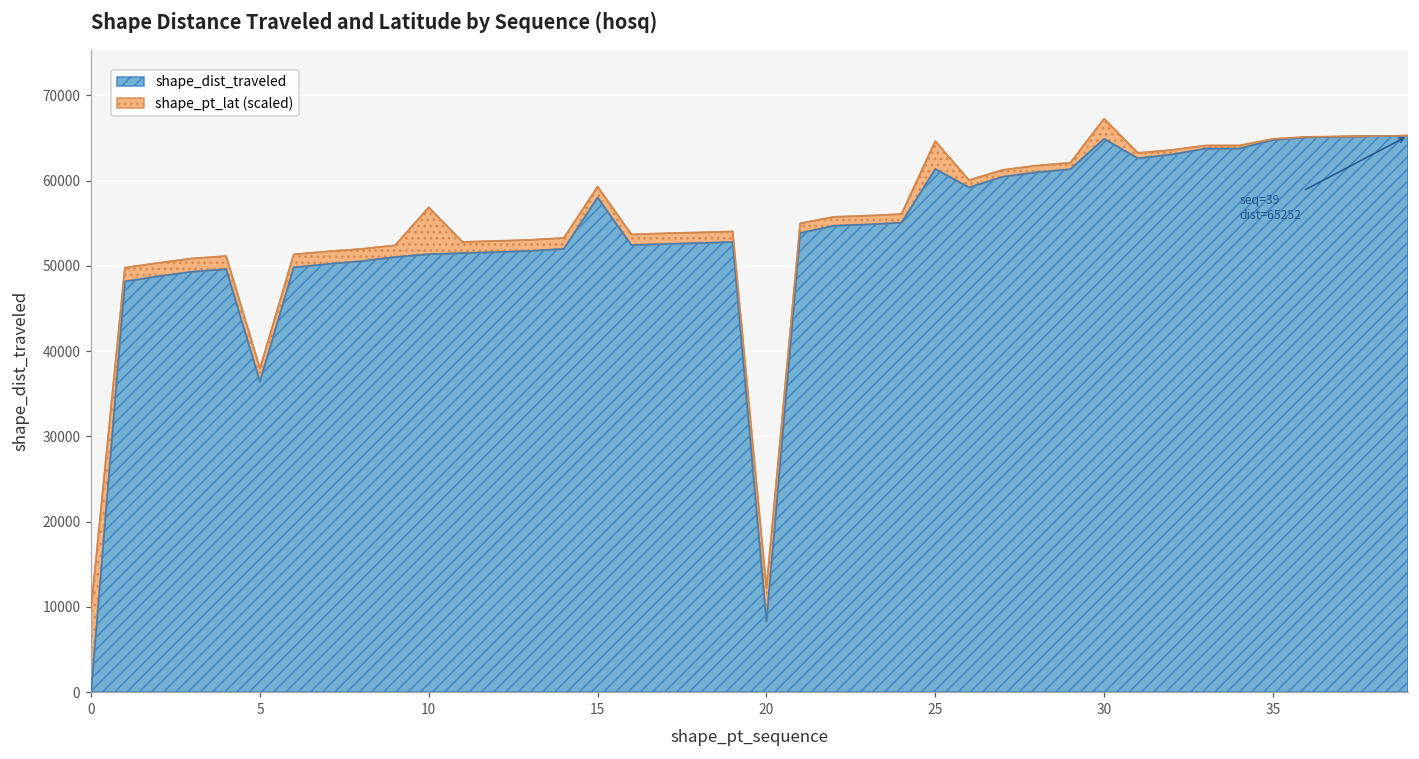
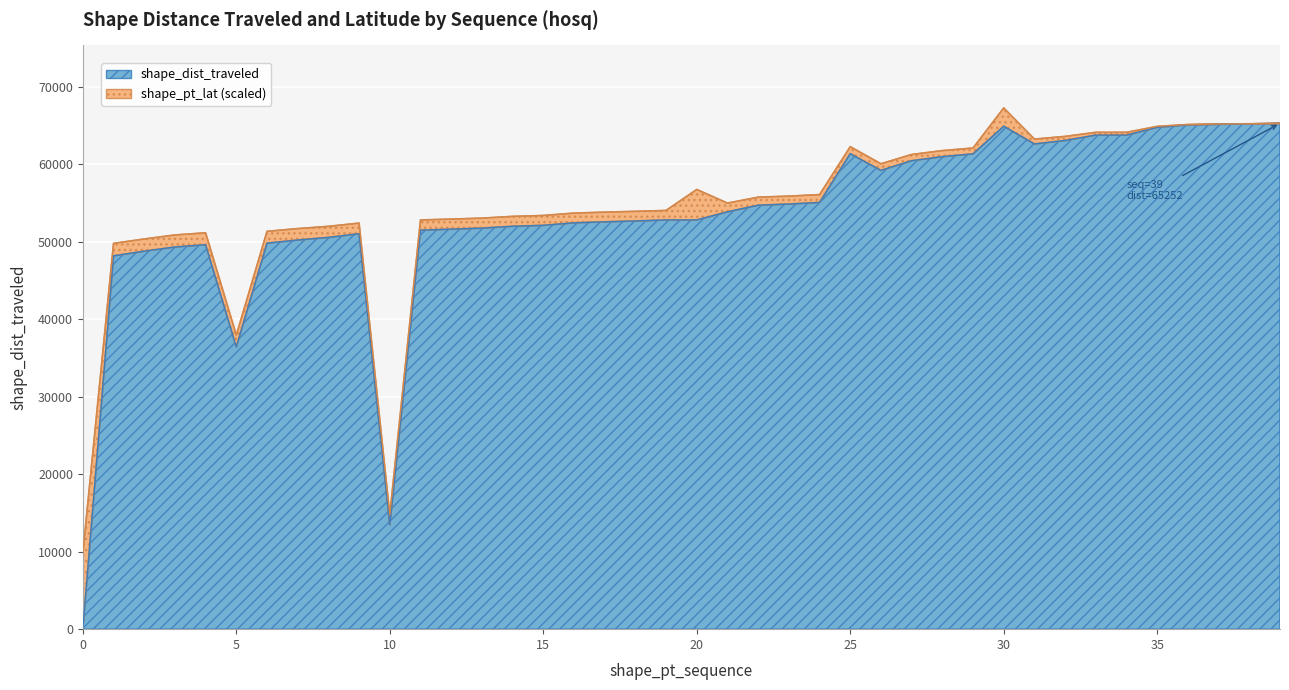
shape_dist_traveled, 10: 51000 -> 13000
shape_pt_lat (scaled), 10: 5000 -> 1000
shape_dist_traveled, 15: 58000 -> 52000
shape_dist_traveled, 20: 8000 -> 53000
shape_pt_lat (scaled), 25: 3000 -> 1000
